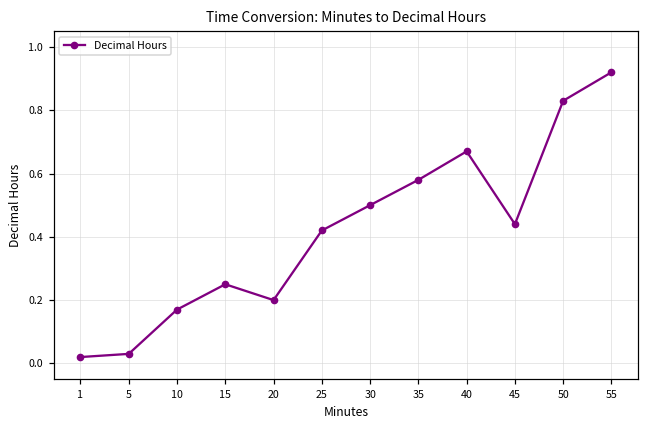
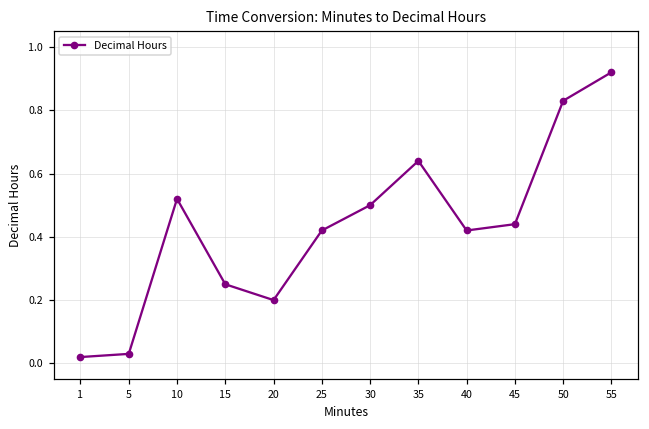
10: 0.17 -> 0.52
35: 0.58 -> 0.64
40: 0.67 -> 0.42
